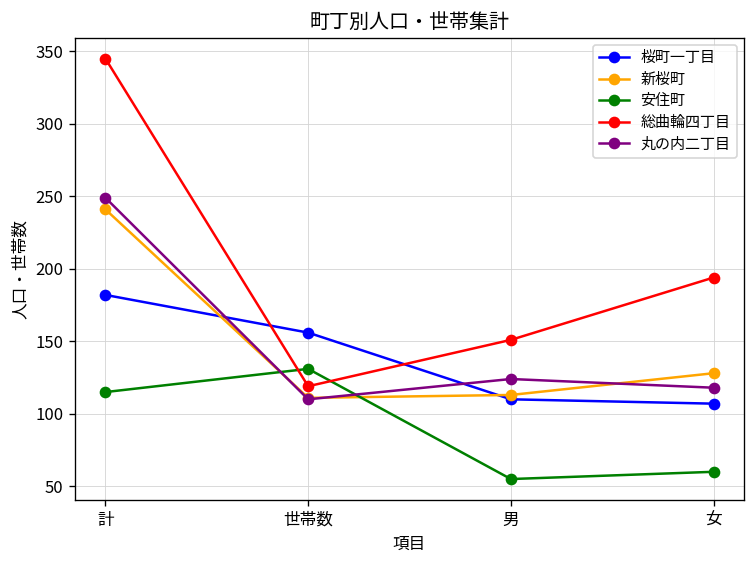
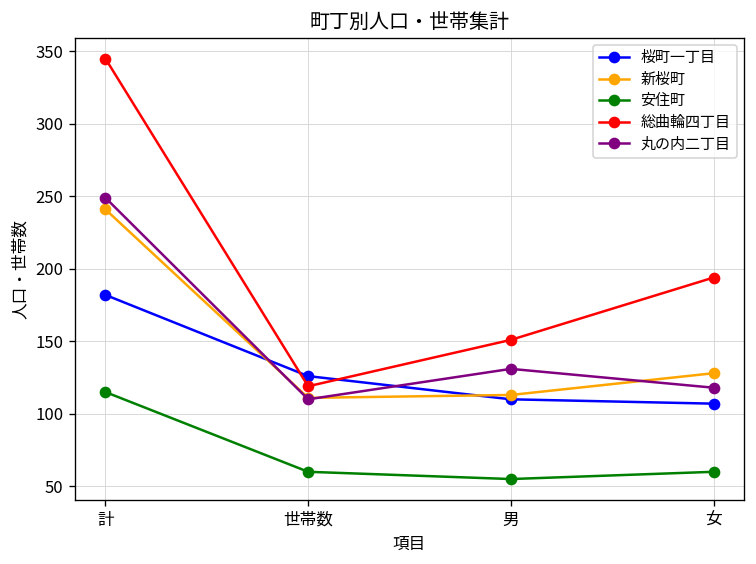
桜町一丁目, 世帯数: 156 -> 126
安住町, 世帯数: 131 -> 60
丸の内二丁目, 男: 124 -> 131
